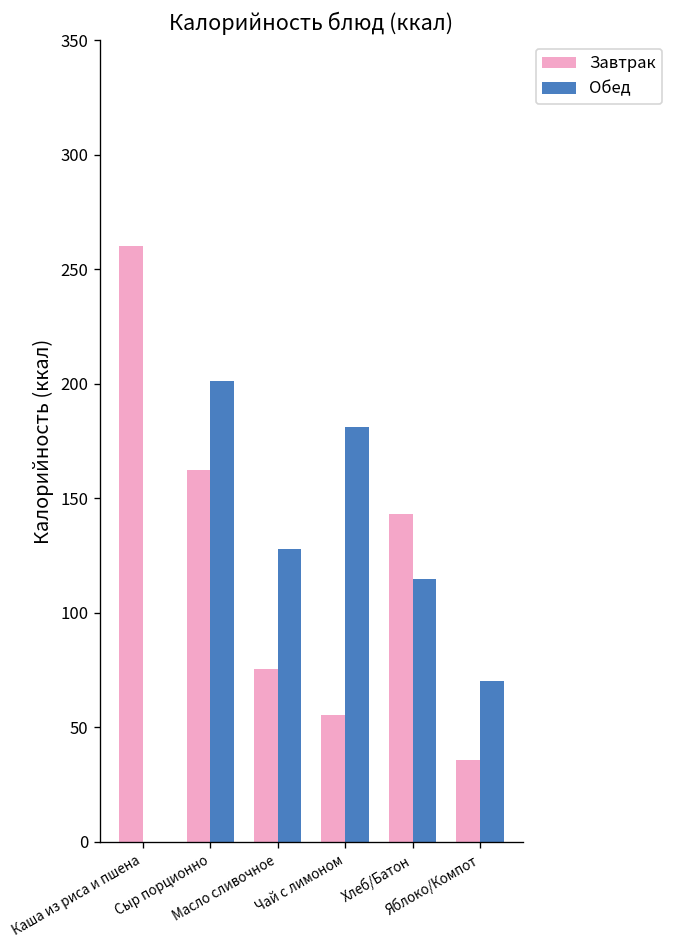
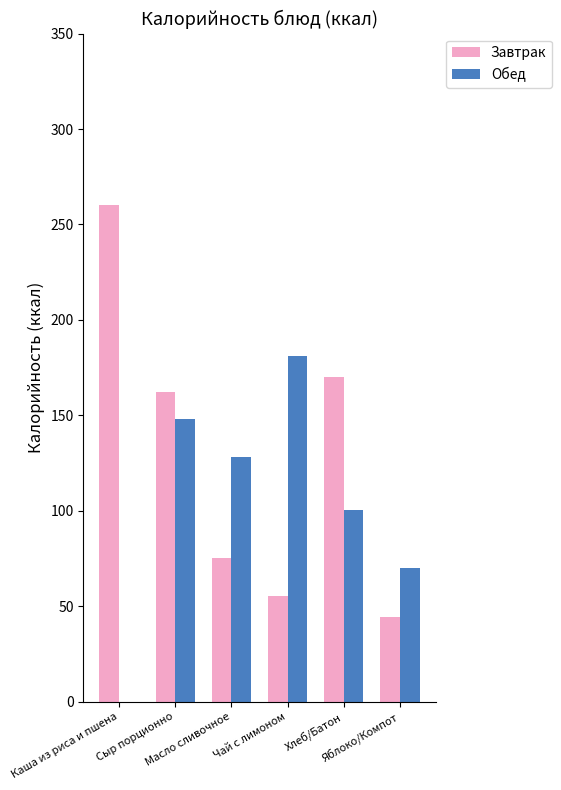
Обед, Сыр порционно: 201 -> 148
Завтрак, Хлеб/Батон: 143 -> 170
Обед, Хлеб/Батон: 115 -> 101
Завтрак, Яблоко/Компот: 36 -> 44
